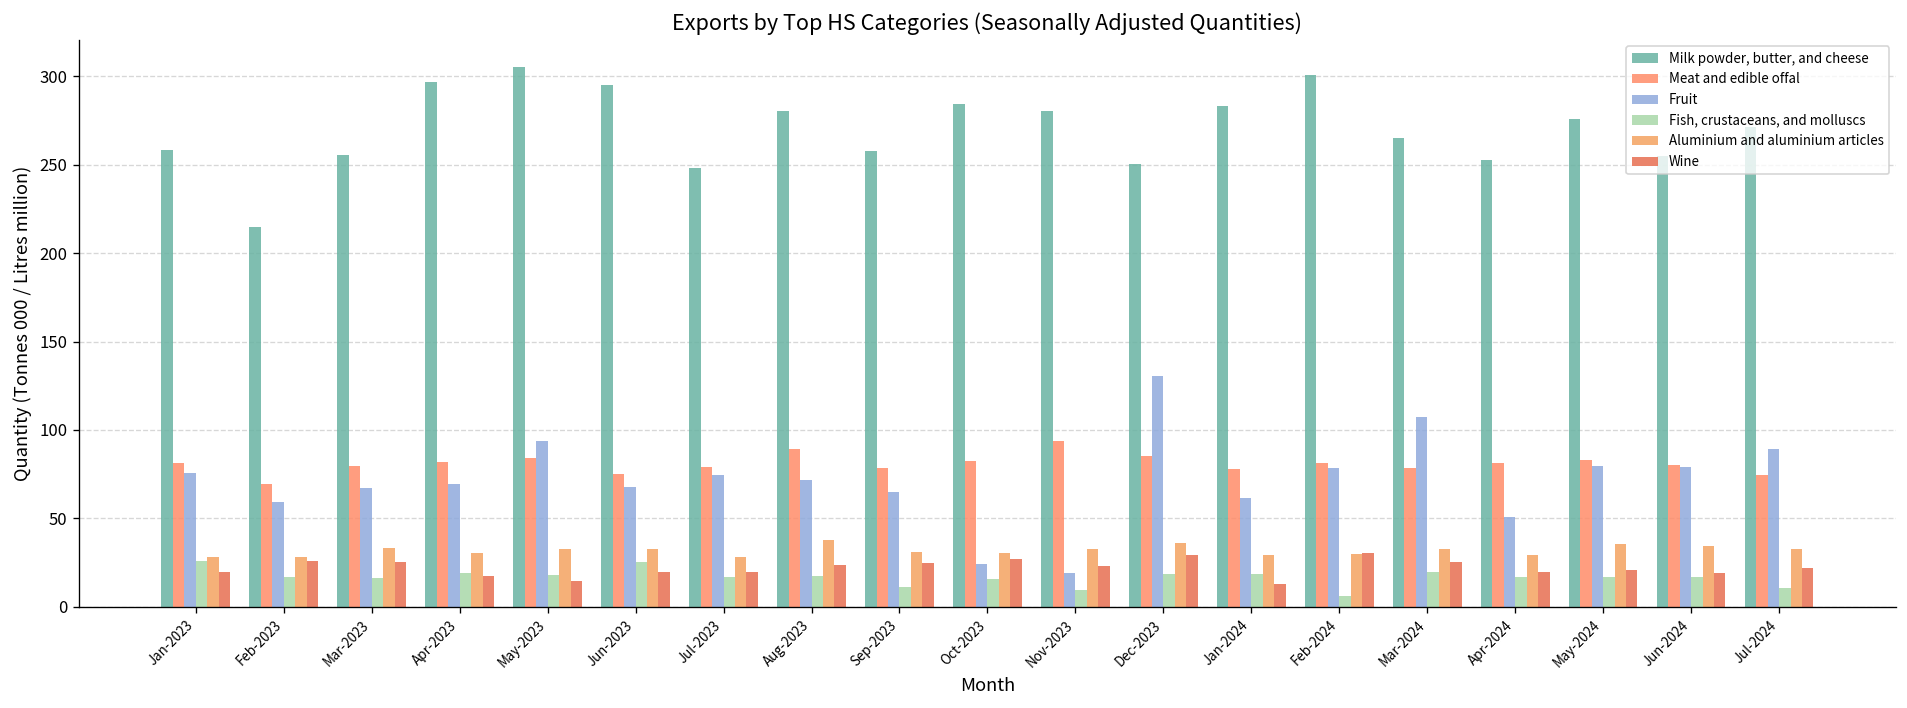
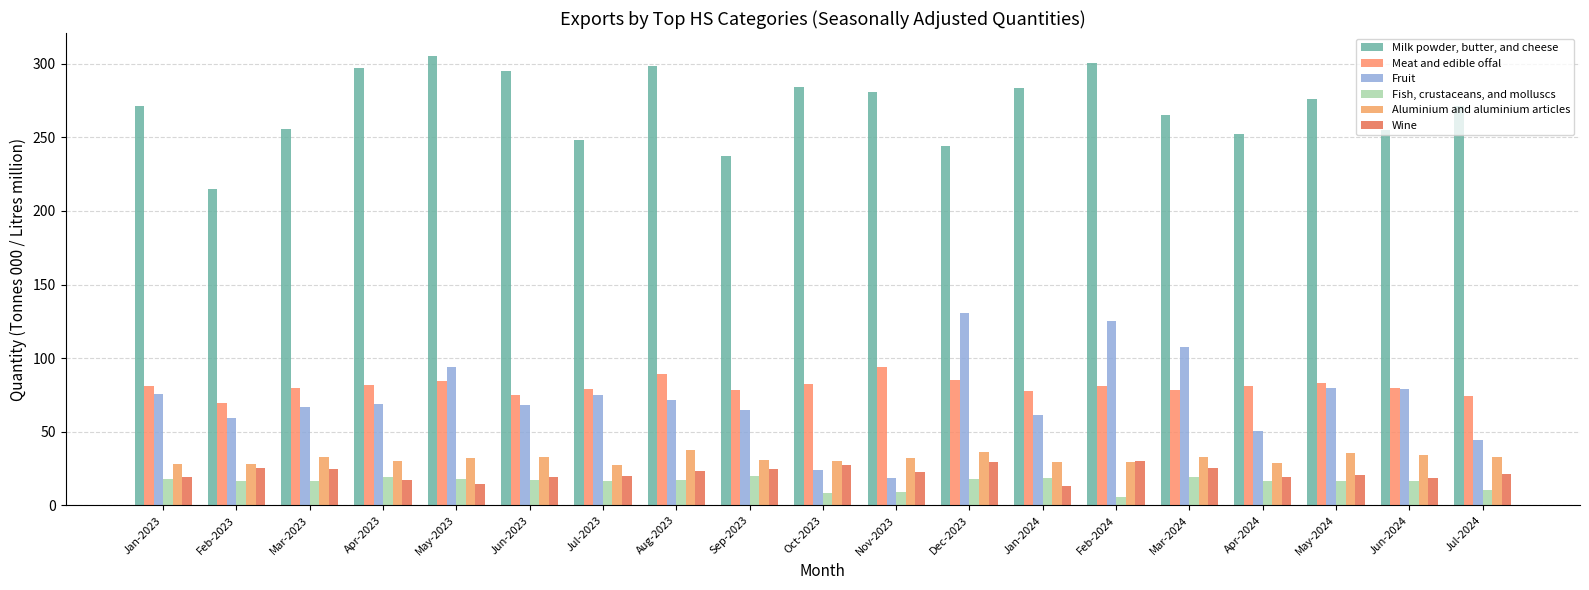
Milk powder, butter, and cheese, Jan-2023: 259 -> 271
Fish, crustaceans, and molluscs, Jan-2023: 26 -> 18
Fish, crustaceans, and molluscs, Jun-2023: 25 -> 17
Milk powder, butter, and cheese, Aug-2023: 281 -> 298
Milk powder, butter, and cheese, Sep-2023: 258 -> 238
Fish, crustaceans, and molluscs, Sep-2023: 11 -> 20
Fish, crustaceans, and molluscs, Oct-2023: 16 -> 8
Milk powder, butter, and cheese, Dec-2023: 251 -> 244
Fruit, Feb-2024: 78 -> 125
Fruit, Jul-2024: 89 -> 44
